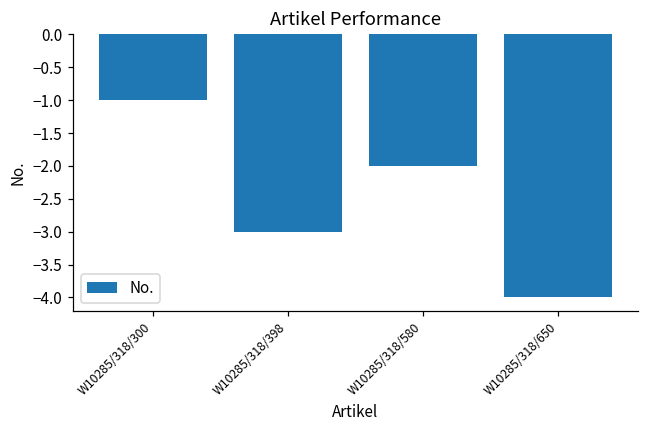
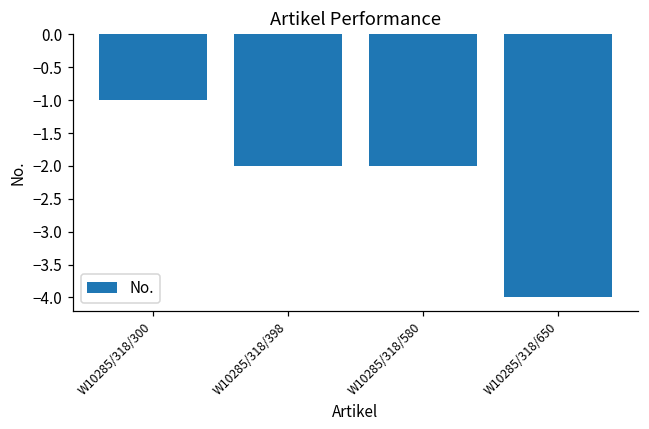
W10285/318/398: -3.0 -> -2.0
